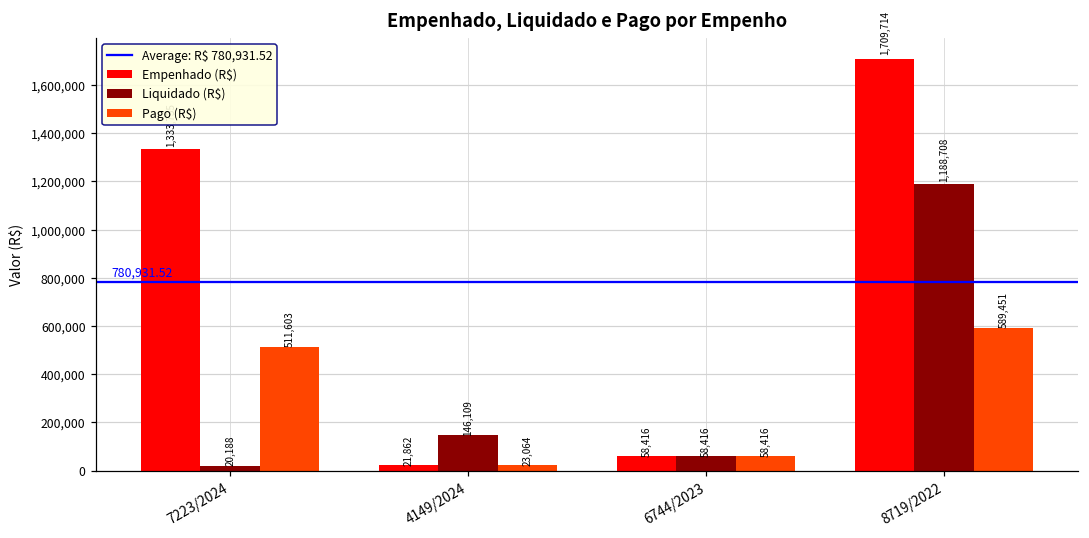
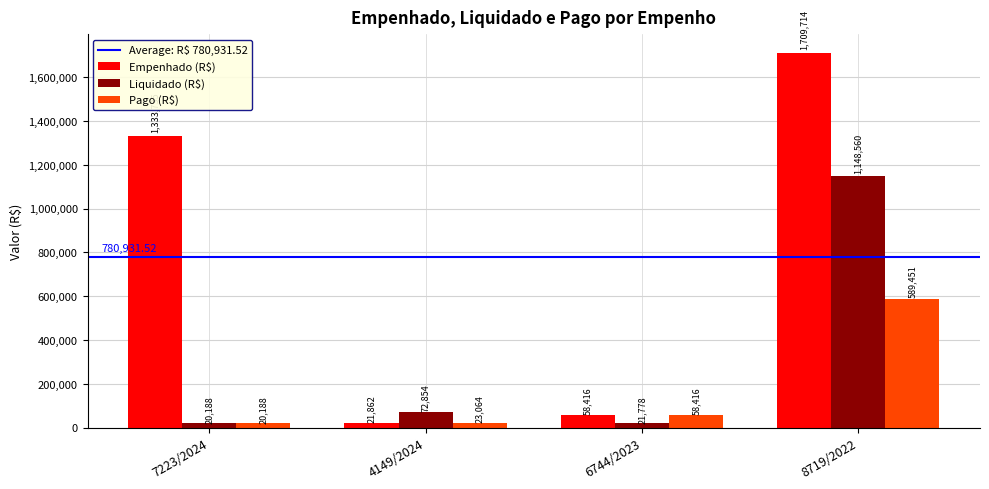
Pago (R$), 7223/2024: 511,603 -> 20,188
Liquidado (R$), 4149/2024: 146,109 -> 72,854
Liquidado (R$), 6744/2023: 58,416 -> 21,778
Liquidado (R$), 8719/2022: 1,188,708 -> 1,148,560
